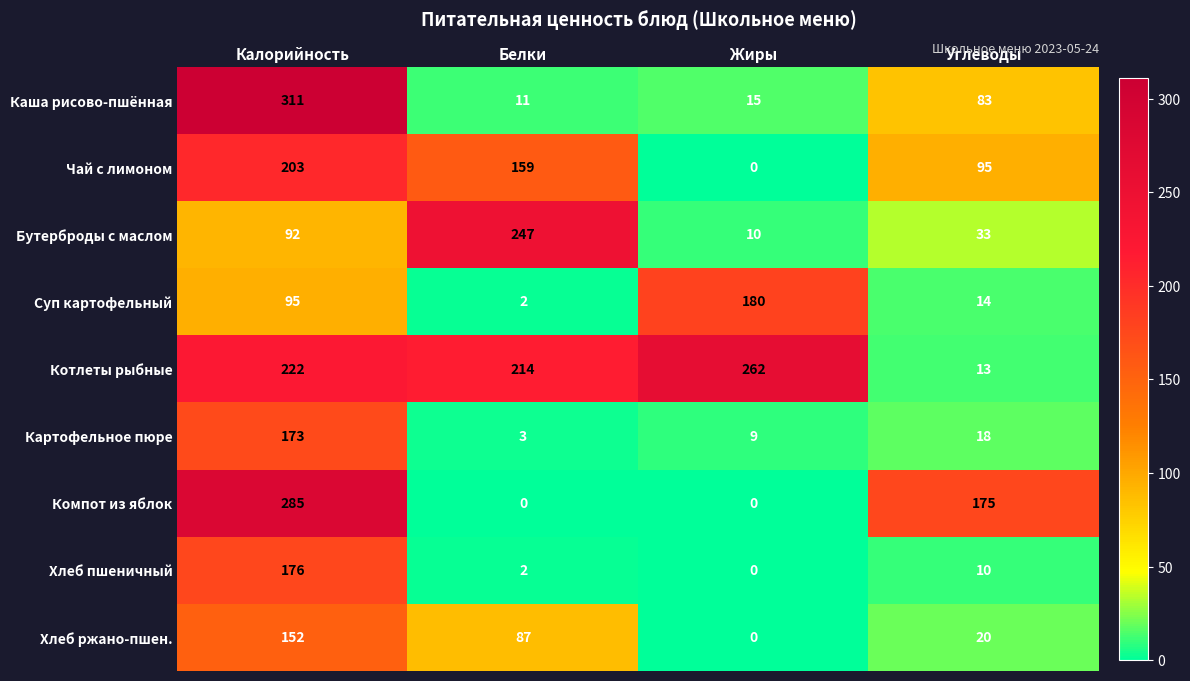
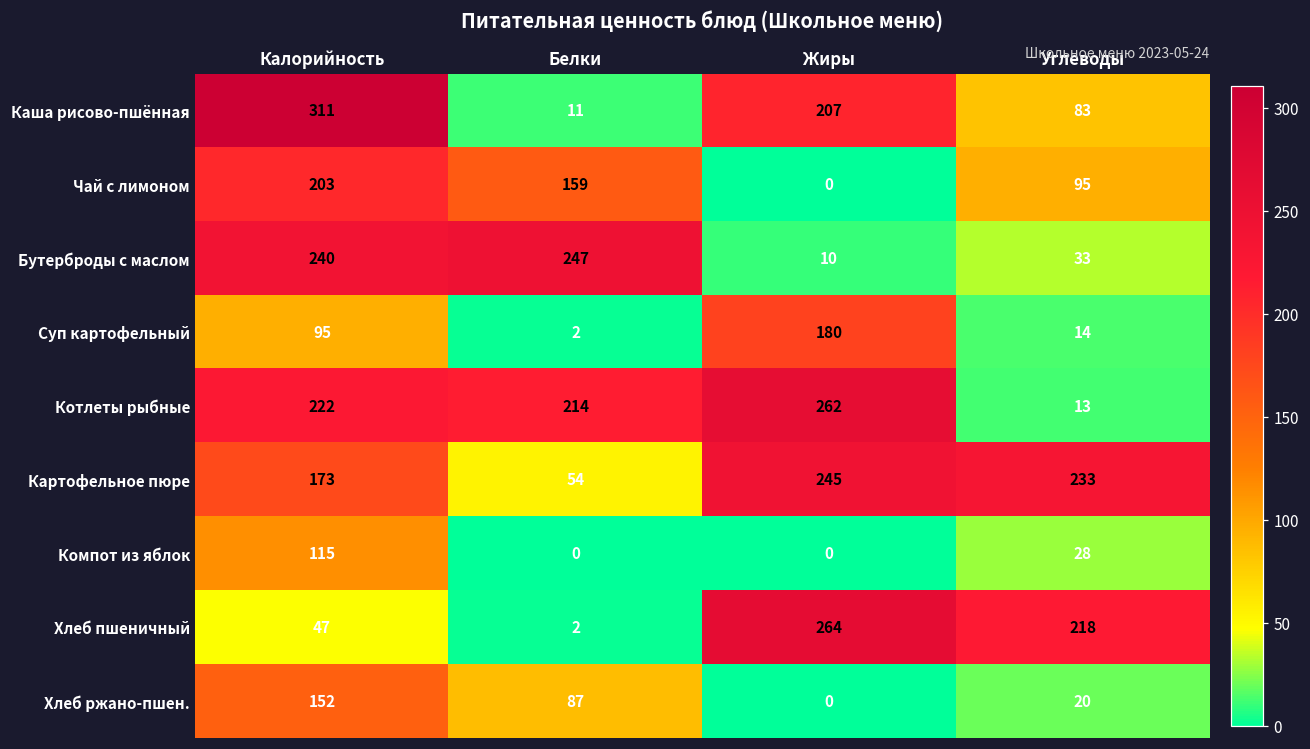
Каша рисово-пшённая, Жиры: 15 -> 207
Бутерброды с маслом, Калорийность: 92 -> 240
Картофельное пюре, Белки: 3 -> 54
Картофельное пюре, Жиры: 9 -> 245
Картофельное пюре, Углеводы: 18 -> 233
Компот из яблок, Калорийность: 285 -> 115
Компот из яблок, Углеводы: 175 -> 28
Хлеб пшеничный, Калорийность: 176 -> 47
Хлеб пшеничный, Жиры: 0 -> 264
Хлеб пшеничный, Углеводы: 10 -> 218
